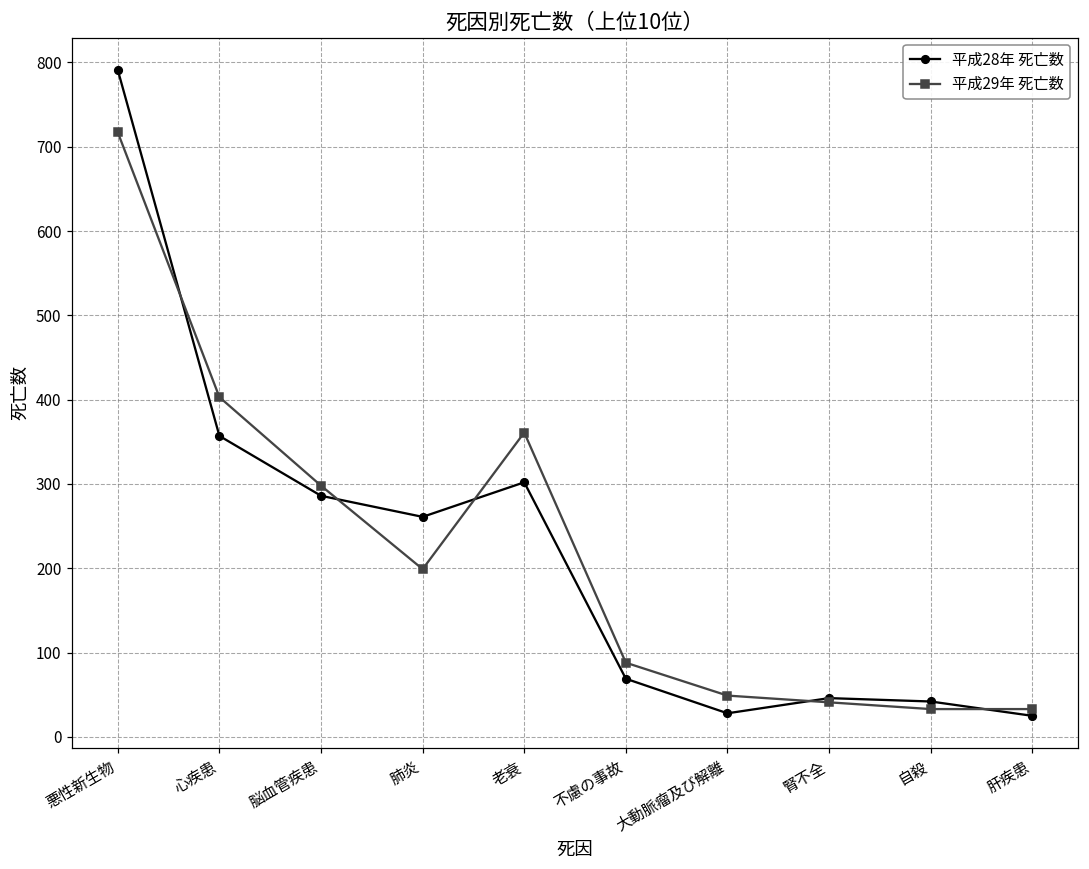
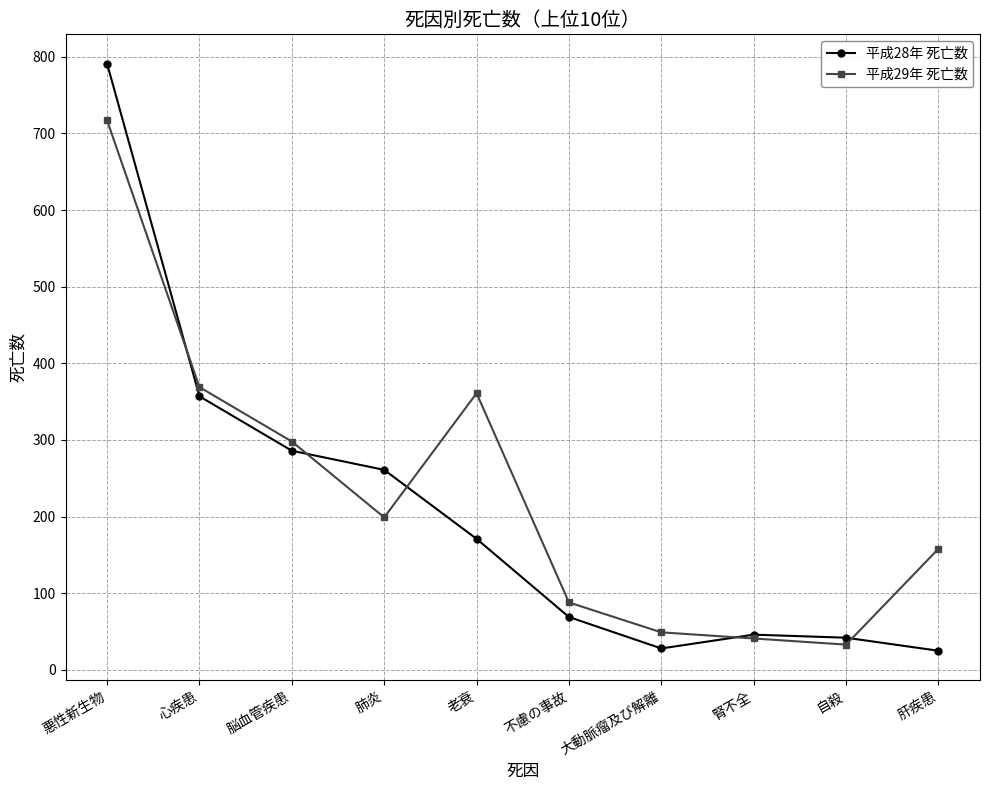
平成29年 死亡数, 心疾患: 400 -> 370
平成28年 死亡数, 老衰: 300 -> 170
平成29年 死亡数, 肝疾患: 30 -> 160
